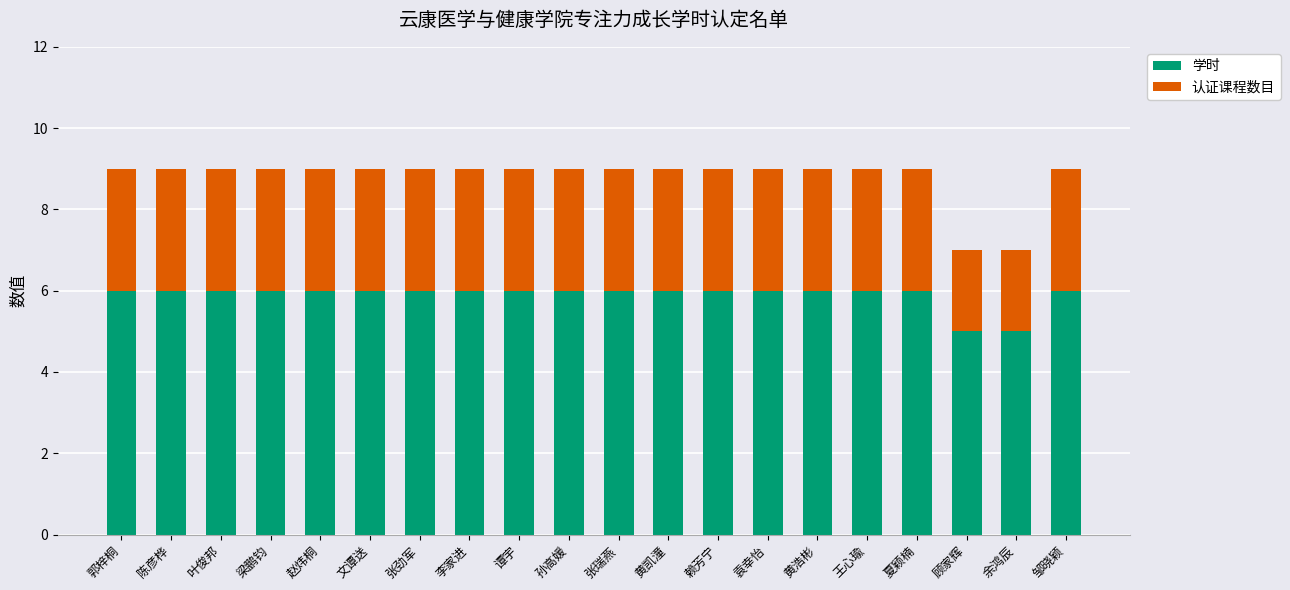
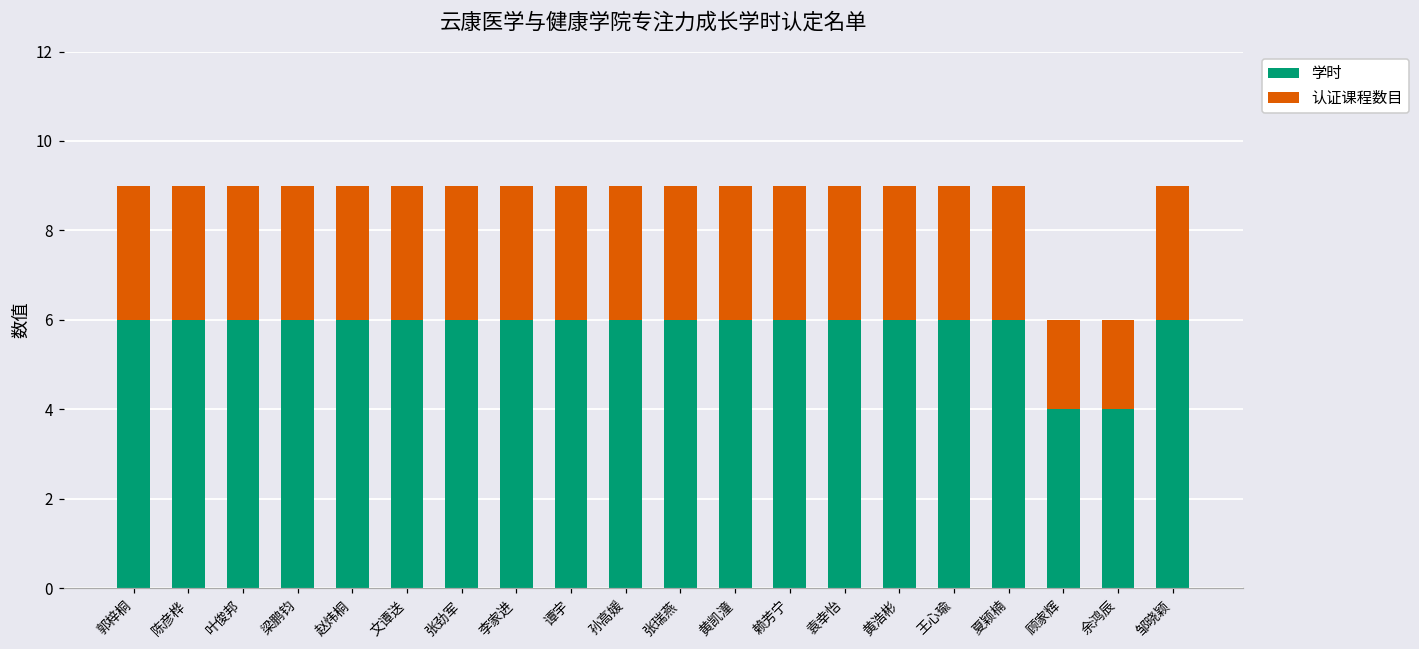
学时, 顾家辉: 5 -> 4
学时, 余鸿辰: 5 -> 4
